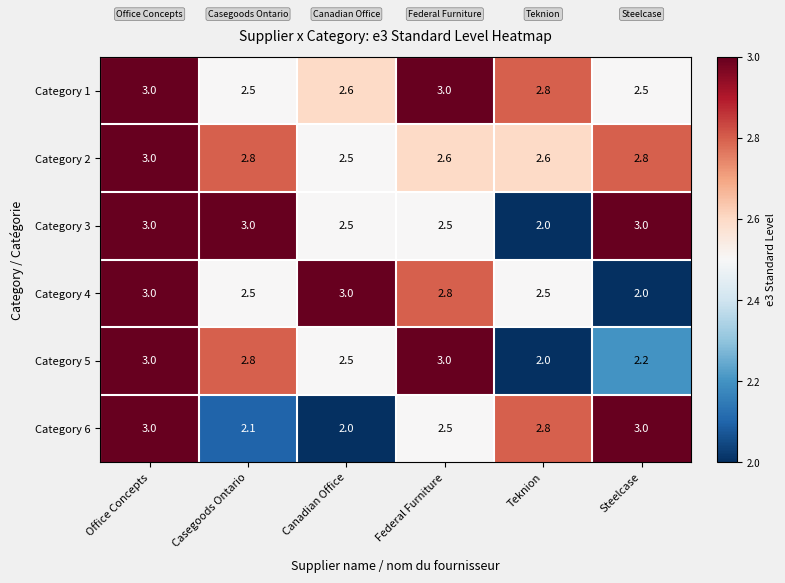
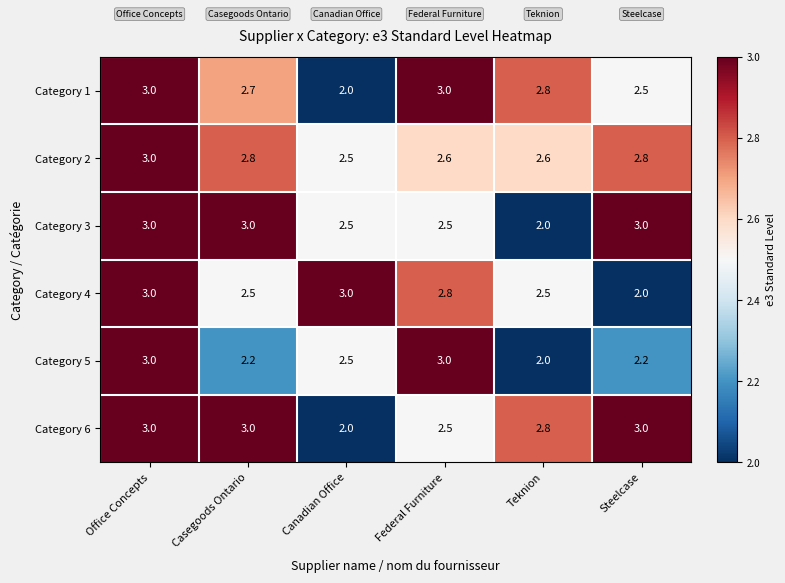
Category 1, Casegoods Ontario: 2.5 -> 2.7
Category 1, Canadian Office: 2.6 -> 2.0
Category 5, Casegoods Ontario: 2.8 -> 2.2
Category 6, Casegoods Ontario: 2.1 -> 3.0
